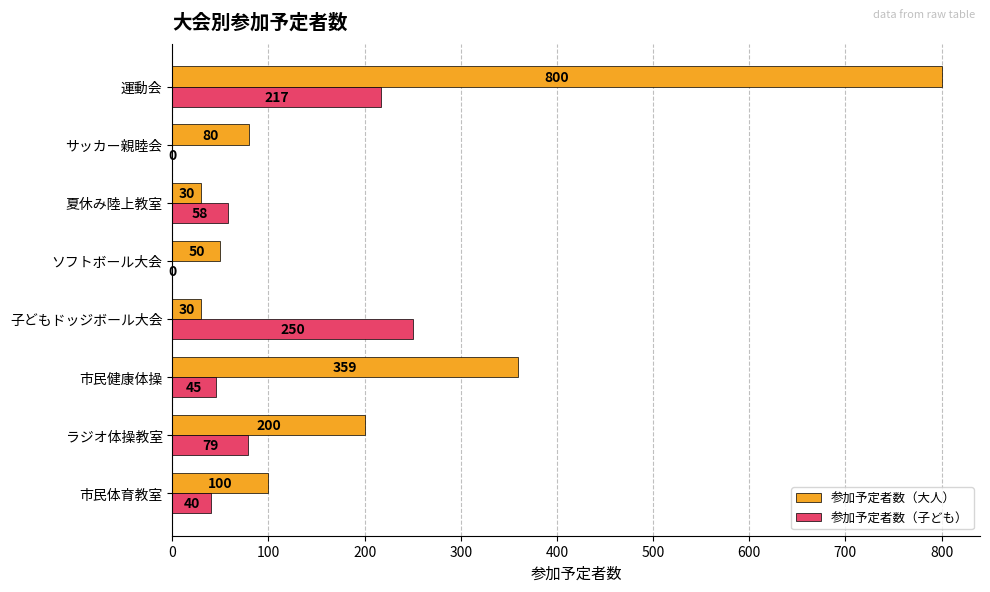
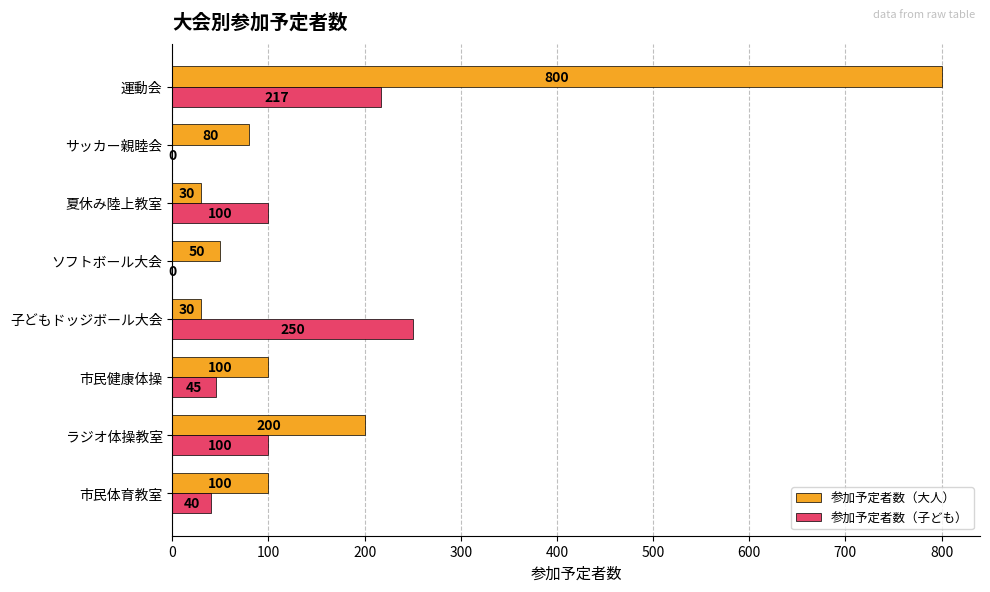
参加予定者数（子ども）, 夏休み陸上教室: 58 -> 100
参加予定者数（大人）, 市民健康体操: 359 -> 100
参加予定者数（子ども）, ラジオ体操教室: 79 -> 100
